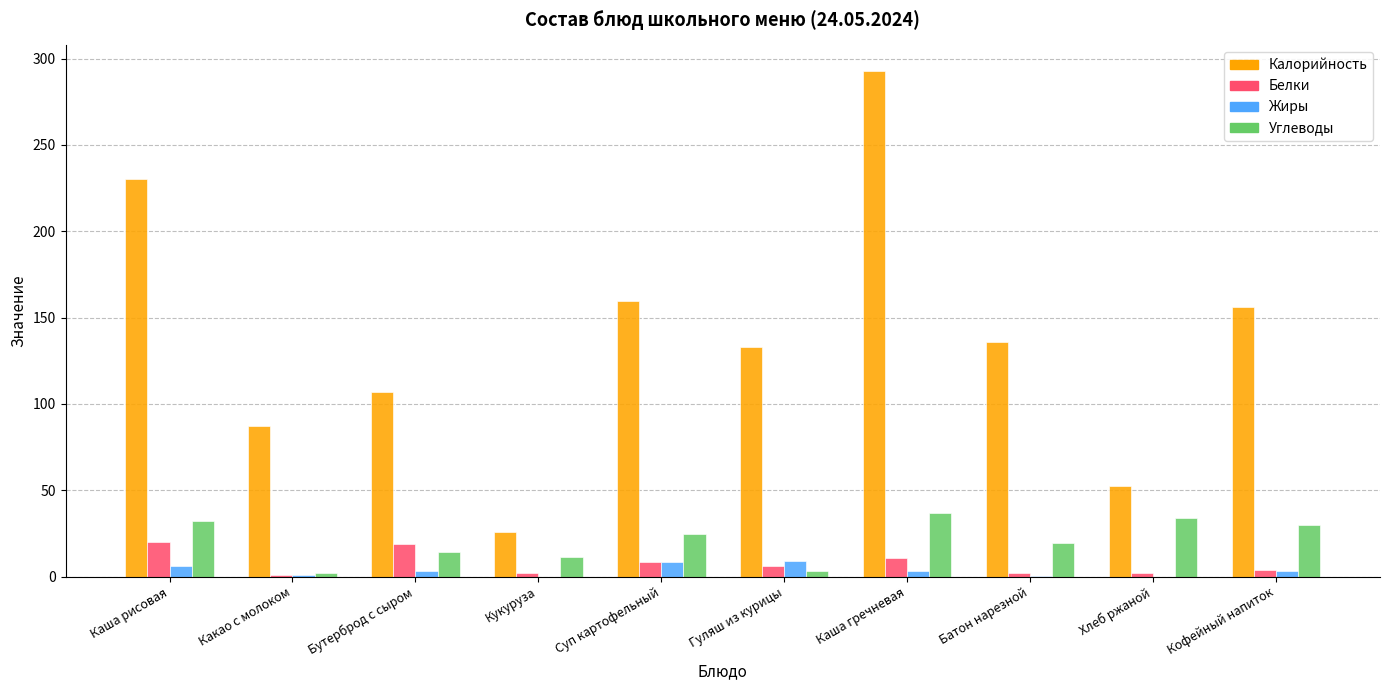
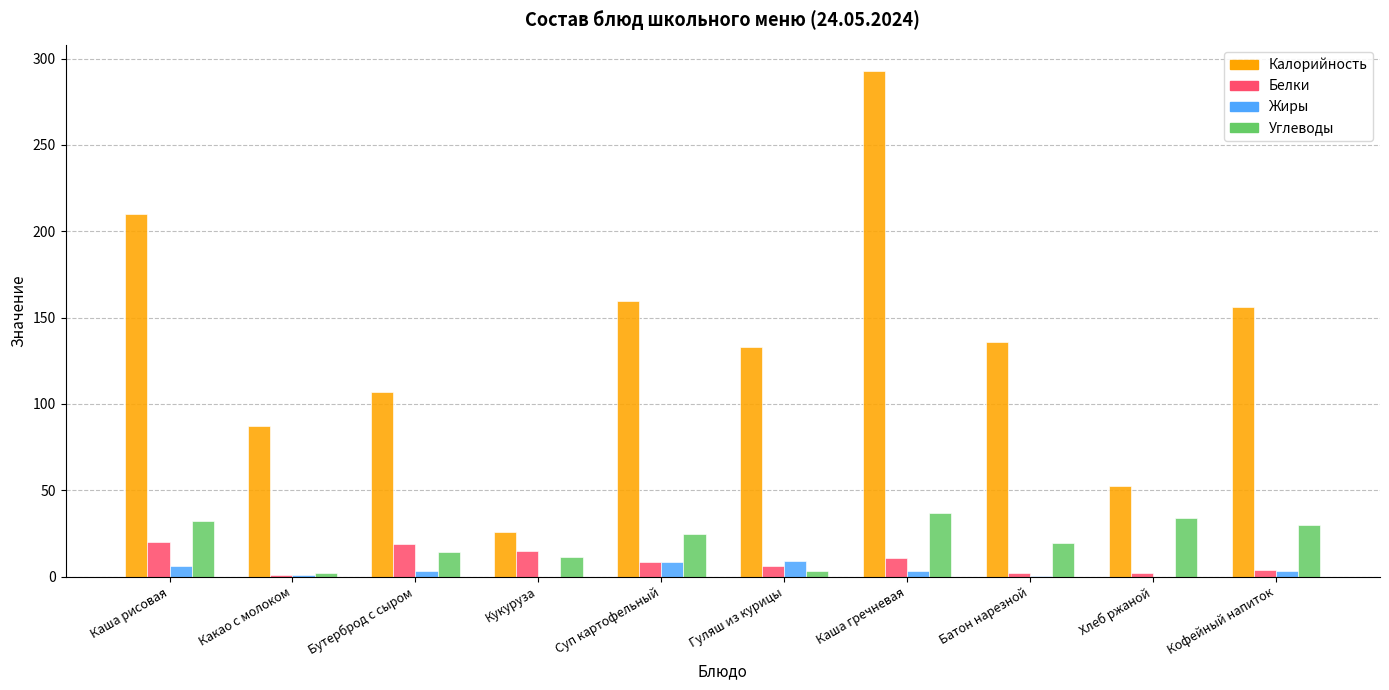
Калорийность, Каша рисовая: 230 -> 210
Белки, Кукуруза: 2 -> 15
